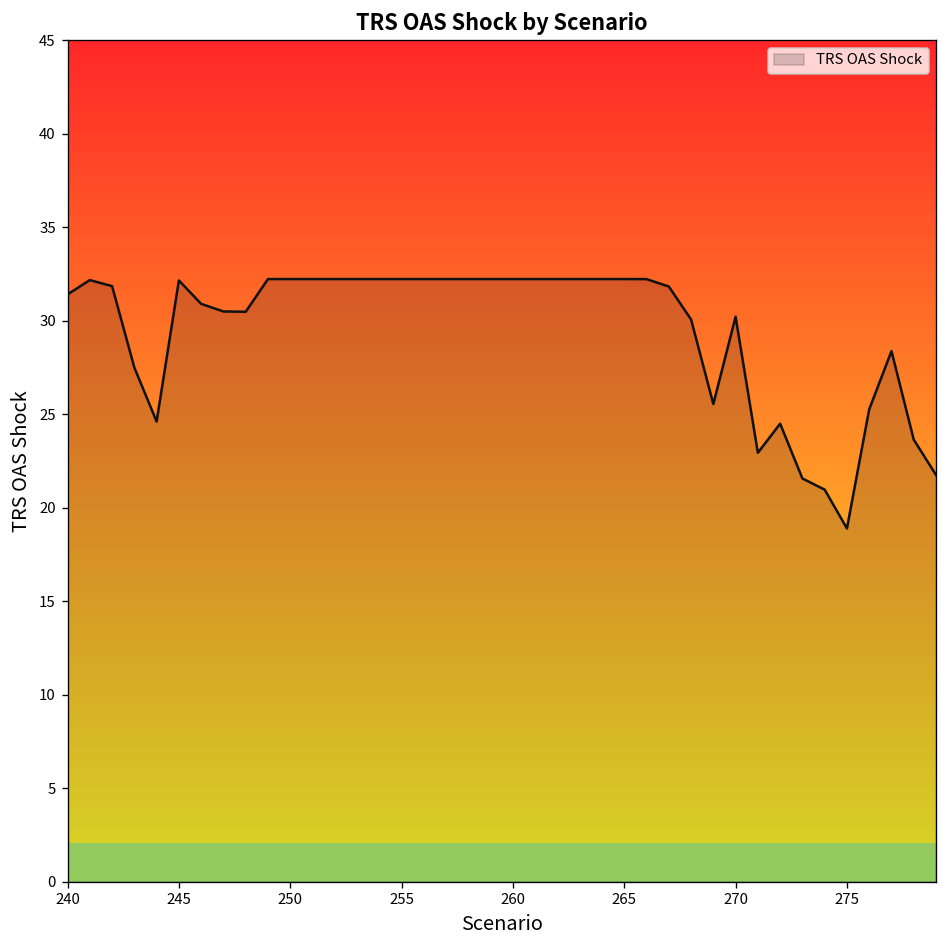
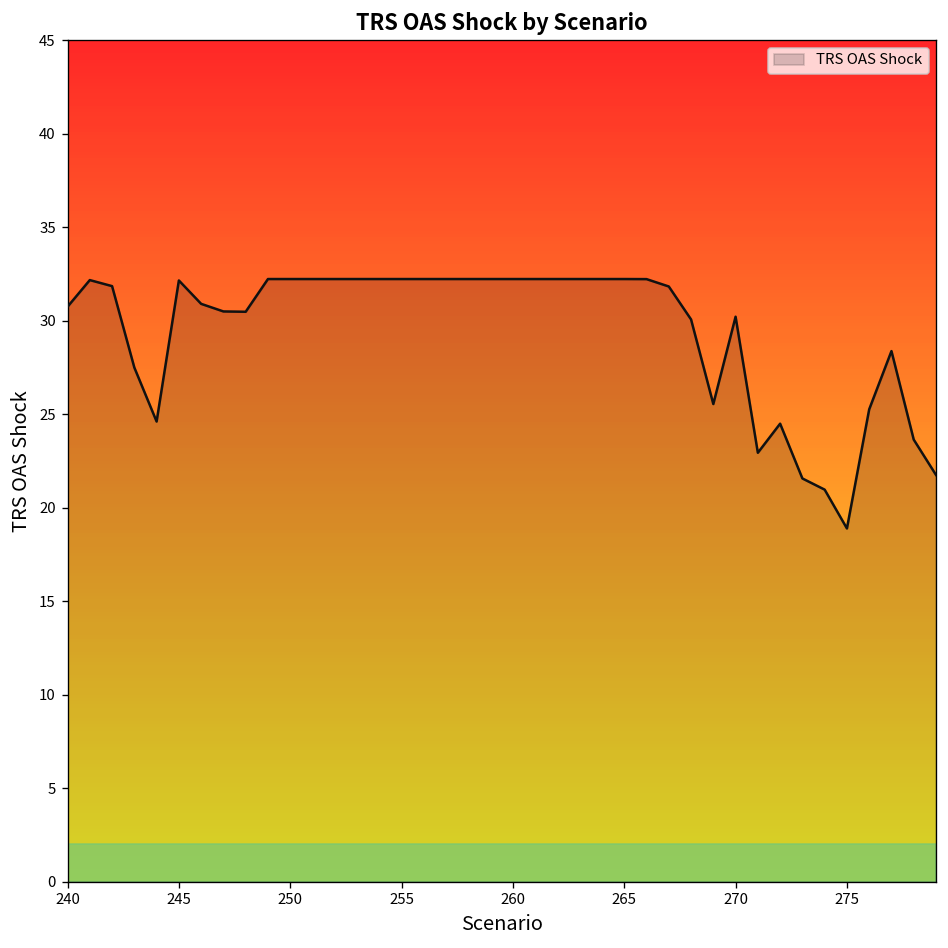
240: 31.4 -> 30.7
